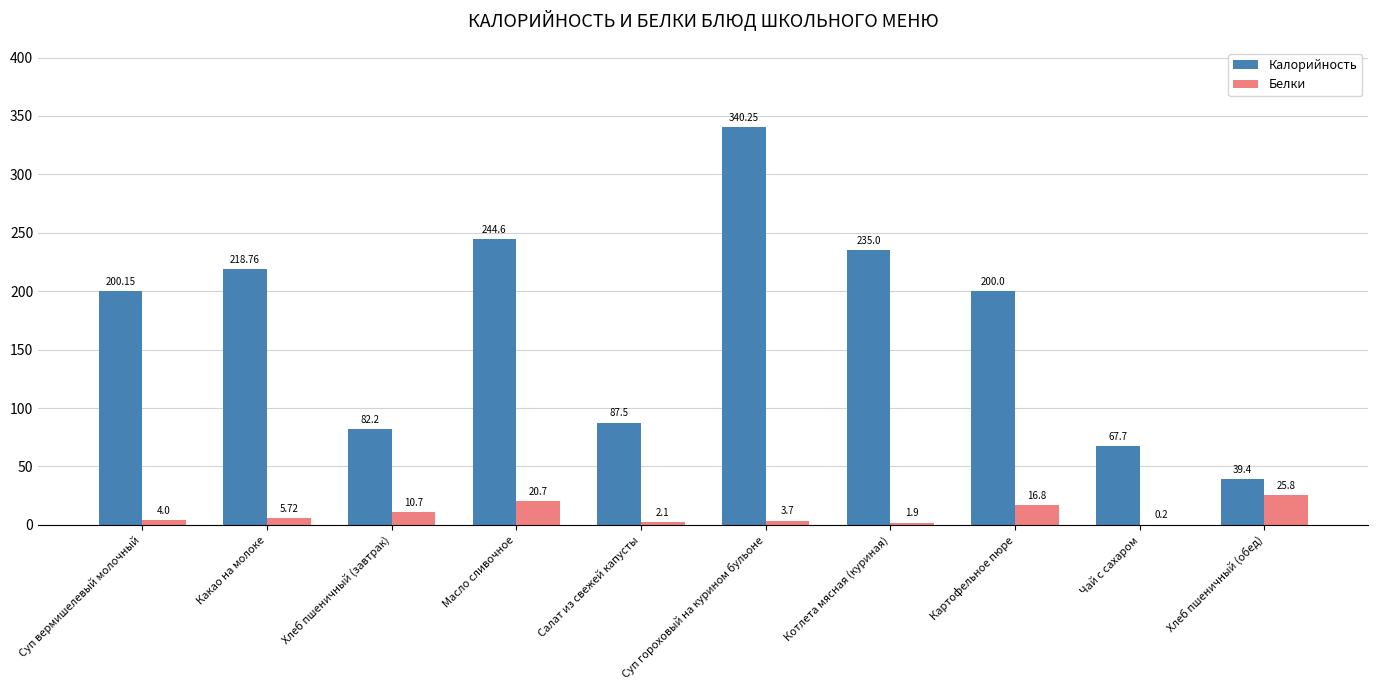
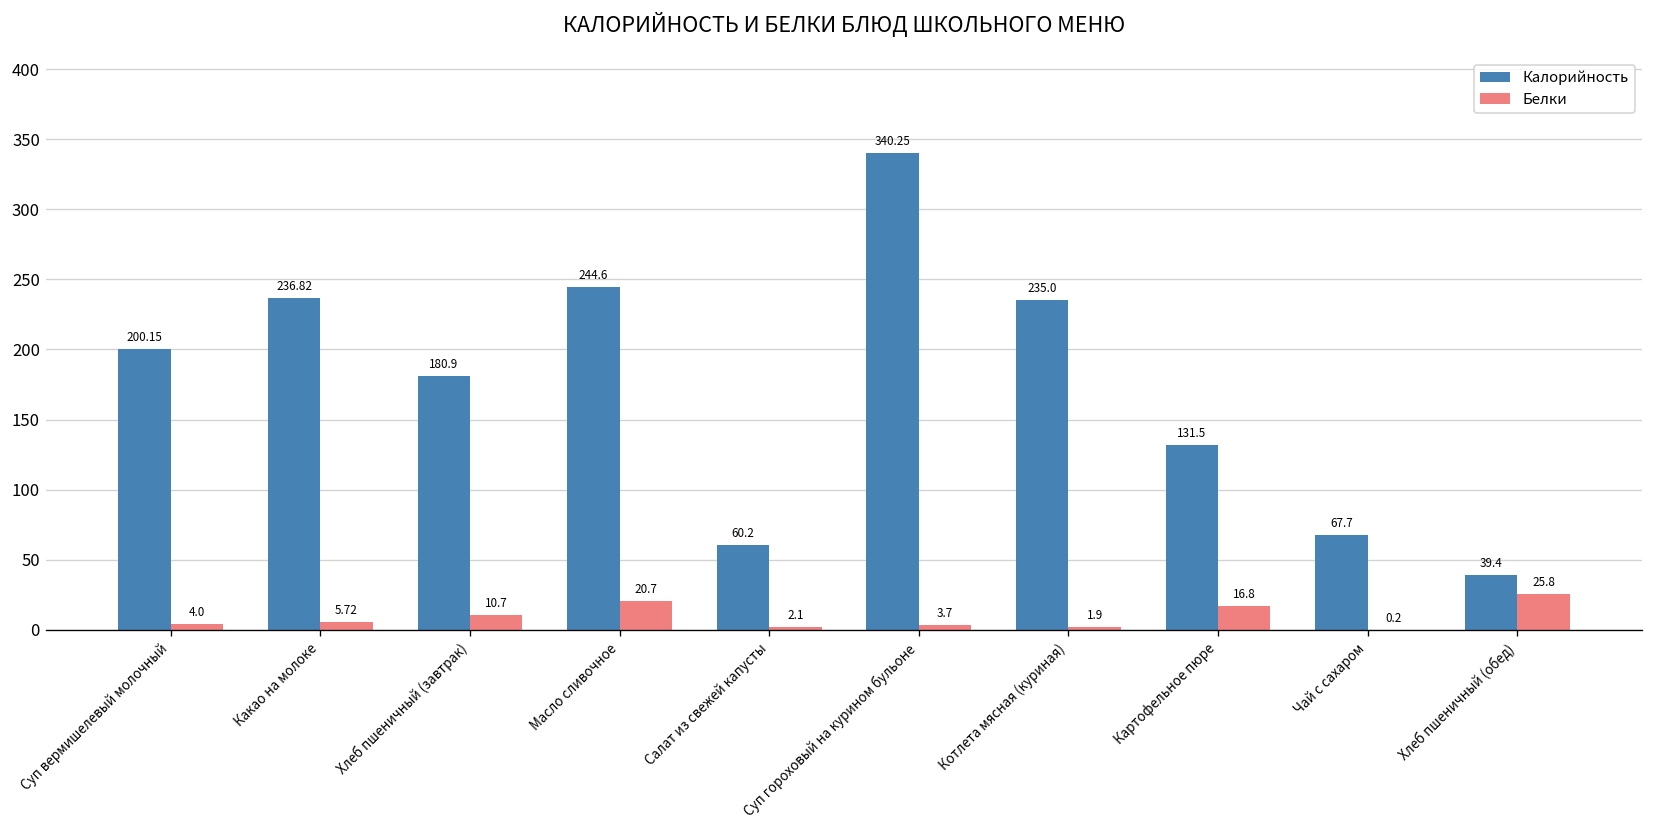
Калорийность, Какао на молоке: 218.76 -> 236.82
Калорийность, Хлеб пшеничный (завтрак): 82.2 -> 180.9
Калорийность, Салат из свежей капусты: 87.5 -> 60.2
Калорийность, Картофельное пюре: 200.0 -> 131.5
